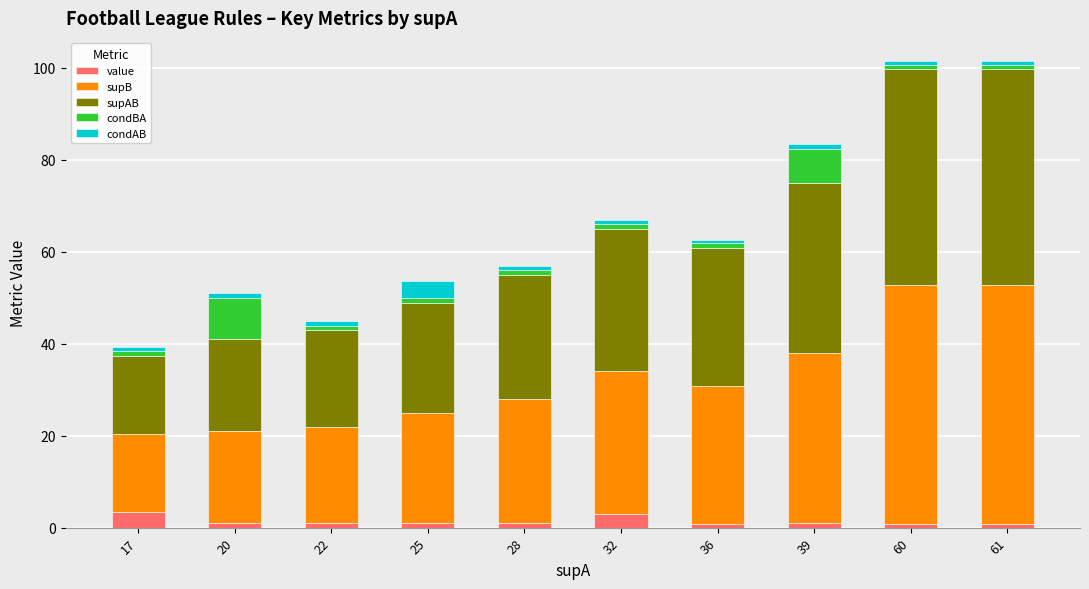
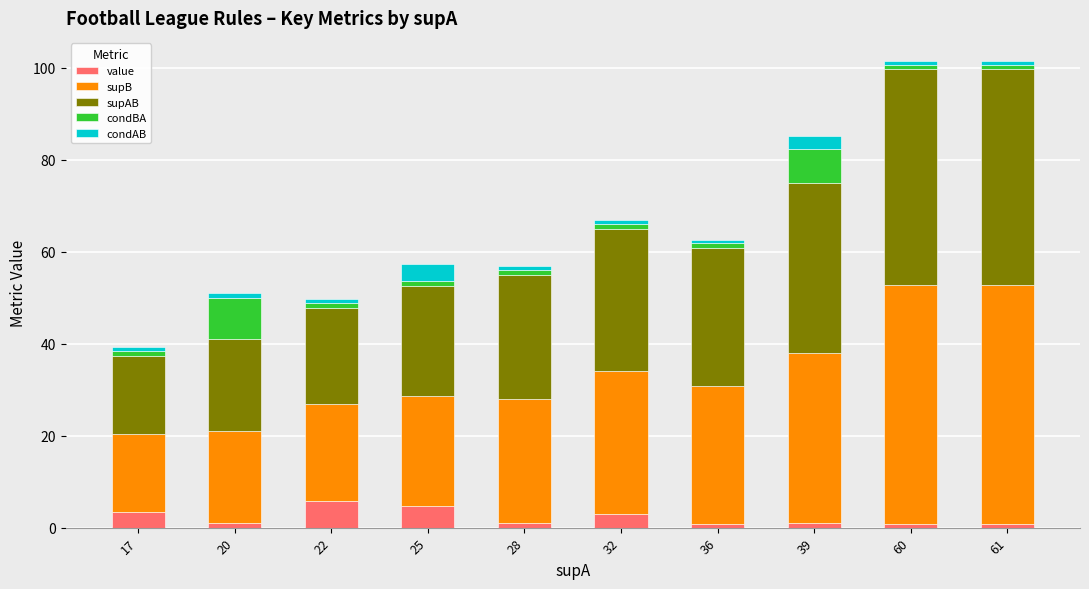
value, 22: 1 -> 6
value, 25: 1 -> 5
condAB, 39: 1 -> 3
